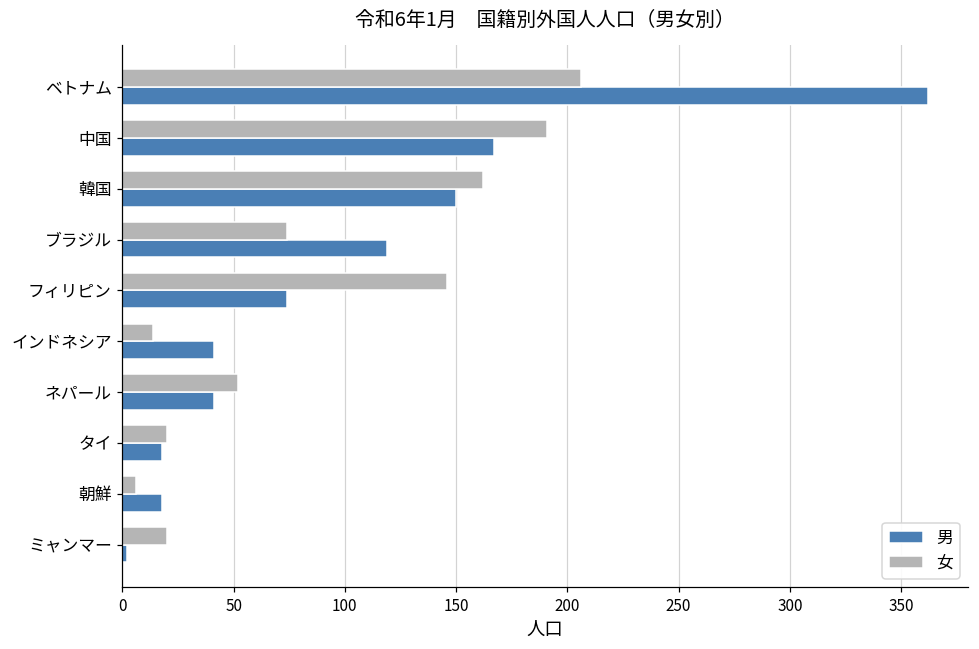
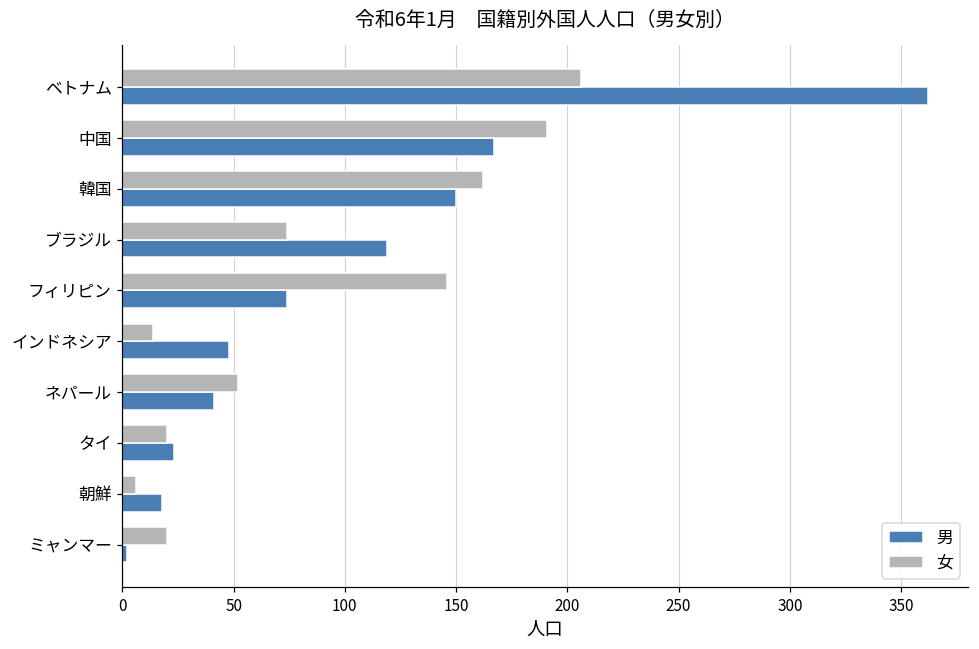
男, インドネシア: 41 -> 48
男, タイ: 18 -> 23
